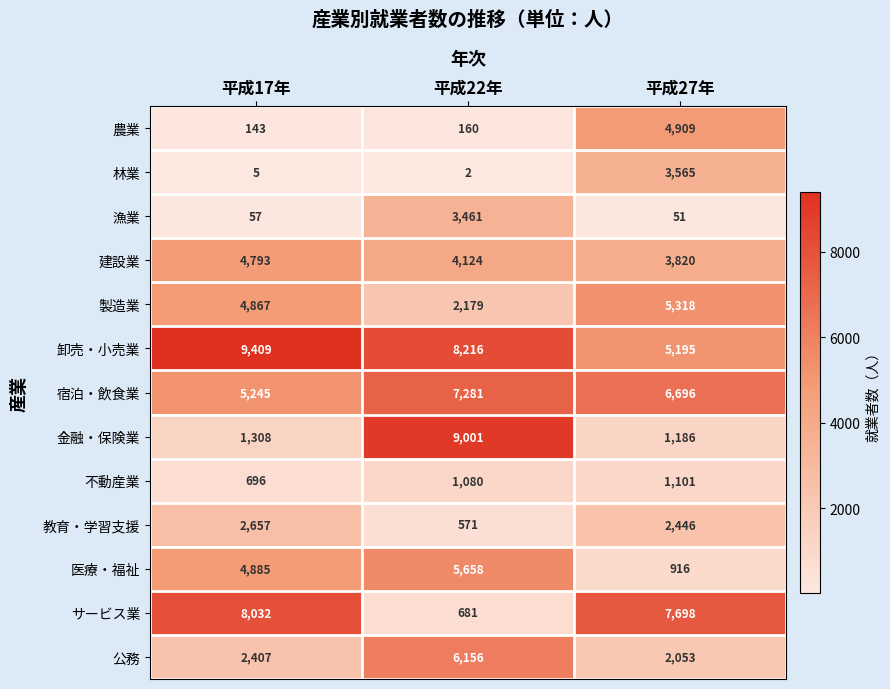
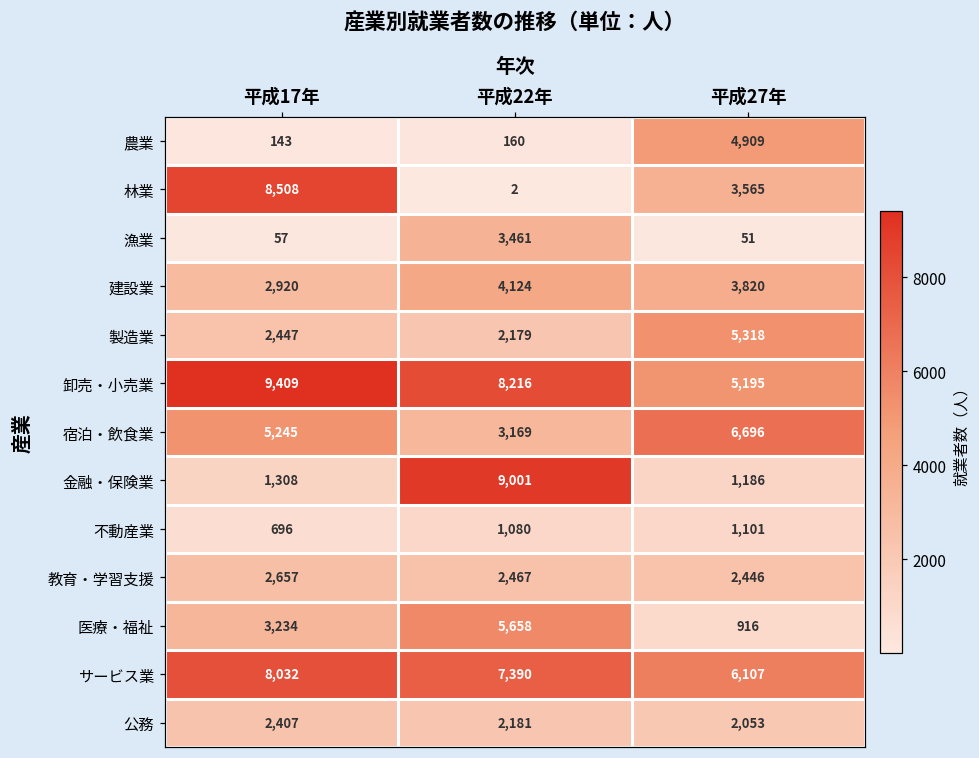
林業, 平成17年: 5 -> 8,508
建設業, 平成17年: 4,793 -> 2,920
製造業, 平成17年: 4,867 -> 2,447
宿泊・飲食業, 平成22年: 7,281 -> 3,169
教育・学習支援, 平成22年: 571 -> 2,467
医療・福祉, 平成17年: 4,885 -> 3,234
サービス業, 平成22年: 681 -> 7,390
サービス業, 平成27年: 7,698 -> 6,107
公務, 平成22年: 6,156 -> 2,181
